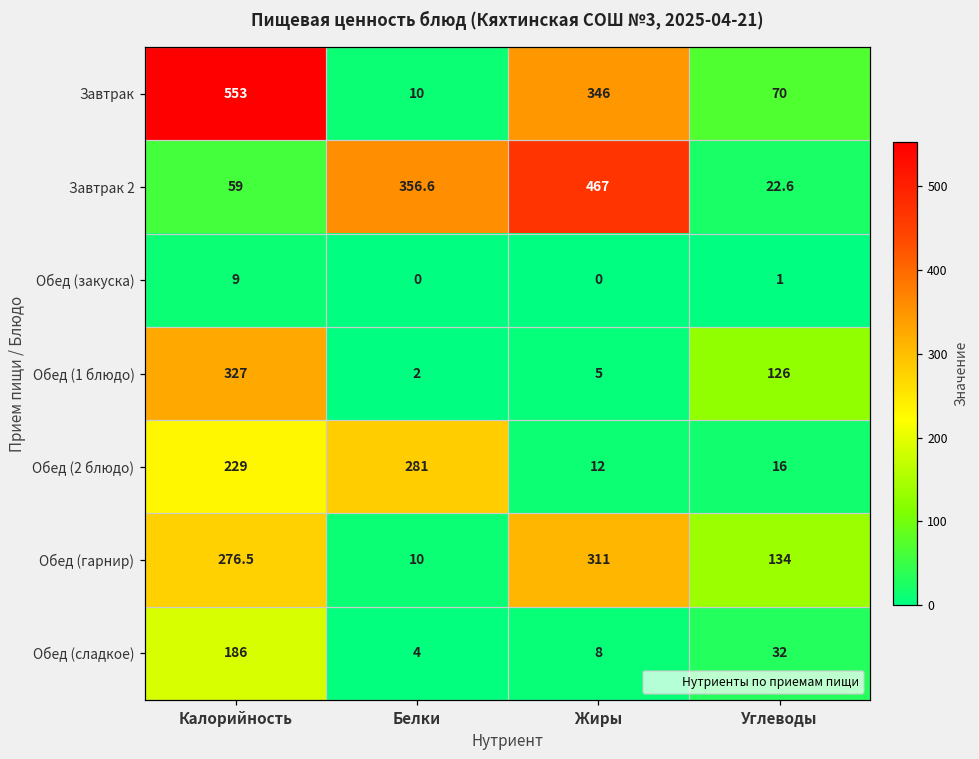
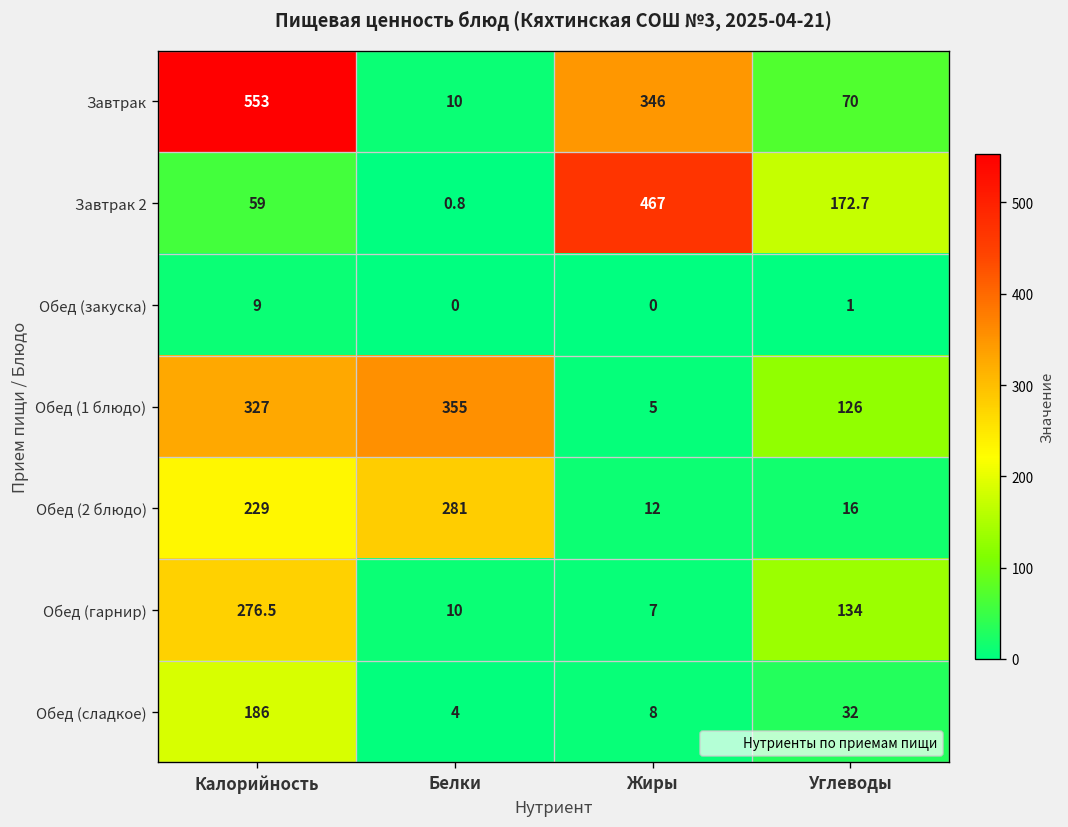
Завтрак 2, Белки: 356.6 -> 0.8
Завтрак 2, Углеводы: 22.6 -> 172.7
Обед (1 блюдо), Белки: 2 -> 355
Обед (гарнир), Жиры: 311 -> 7
